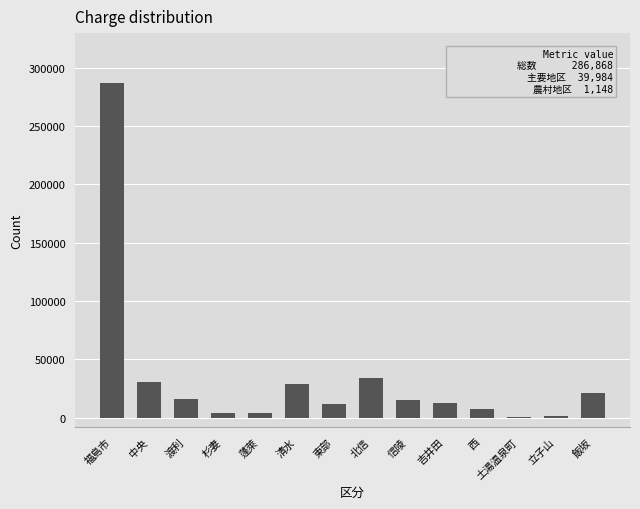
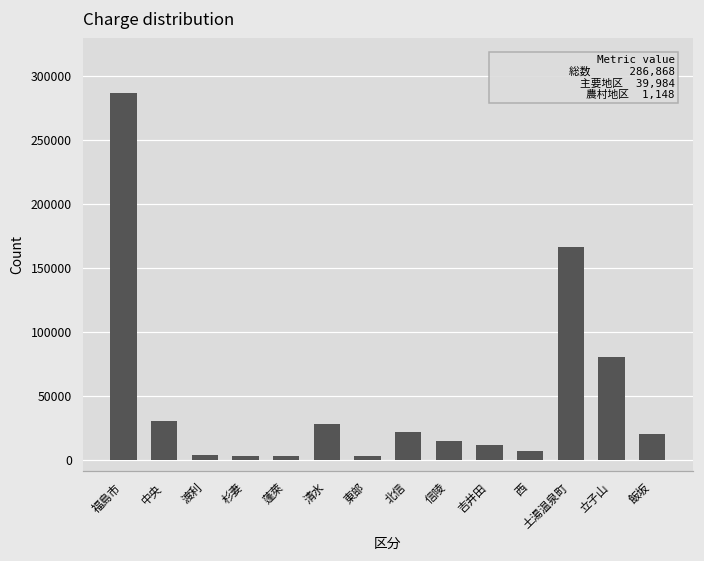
渡利: 16000 -> 4000
東部: 11000 -> 4000
北信: 34000 -> 22000
土湯温泉町: 0 -> 167000
立子山: 1000 -> 81000
